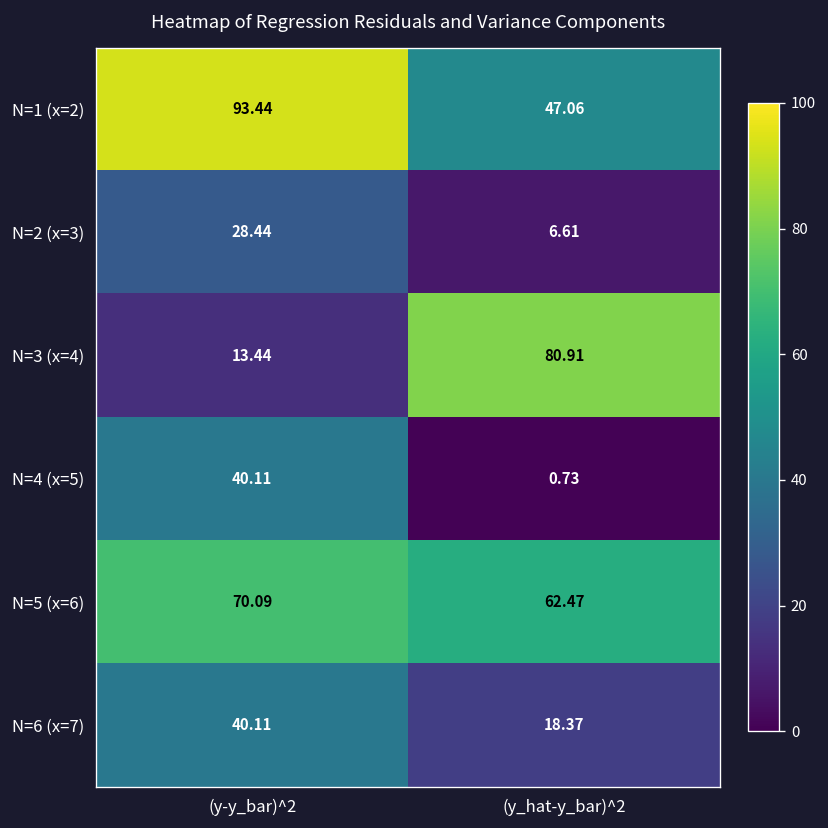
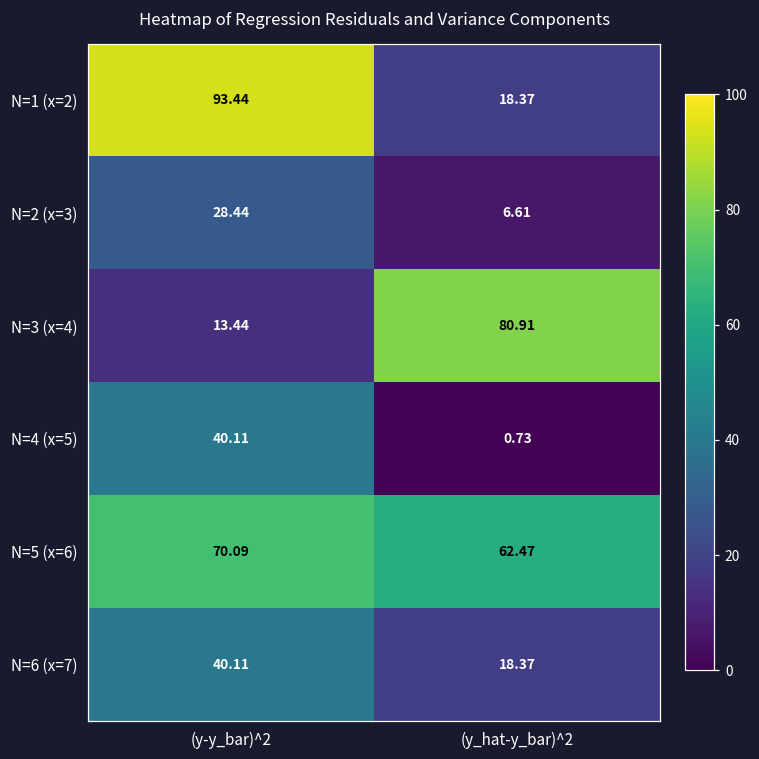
N=1 (x=2), (y_hat-y_bar)^2: 47.06 -> 18.37
